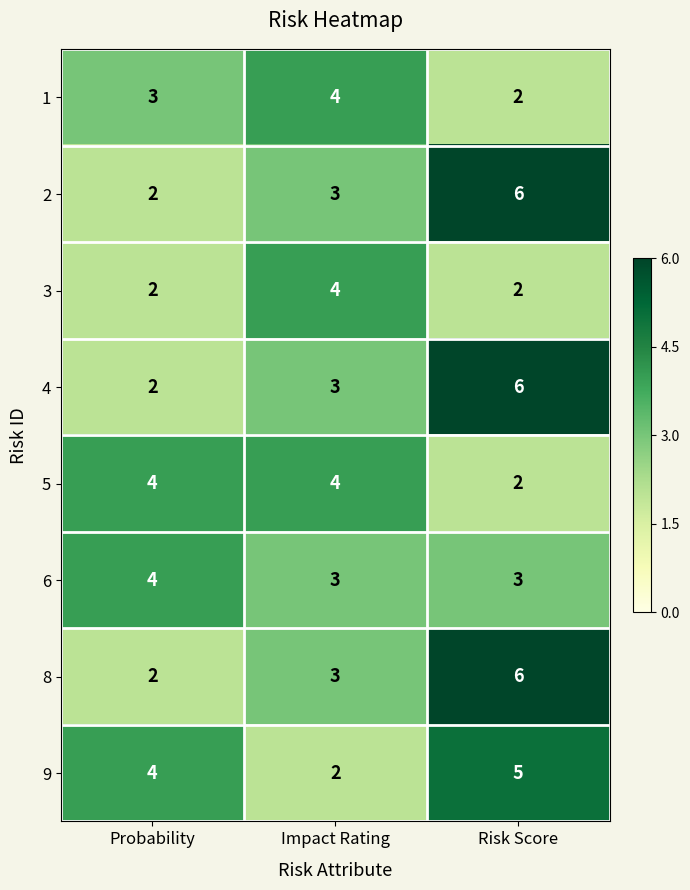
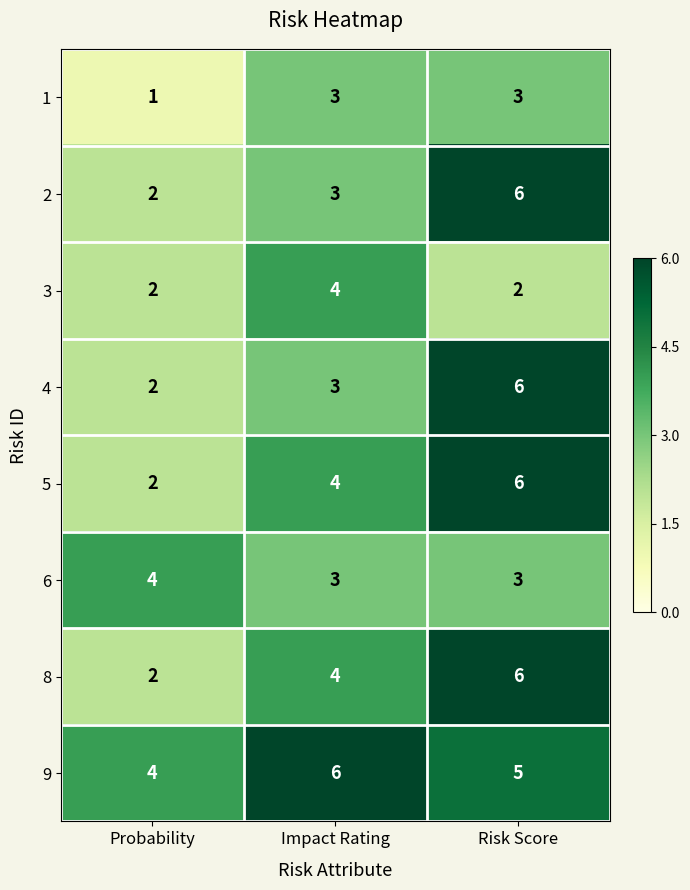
1, Probability: 3 -> 1
1, Impact Rating: 4 -> 3
1, Risk Score: 2 -> 3
5, Probability: 4 -> 2
5, Risk Score: 2 -> 6
8, Impact Rating: 3 -> 4
9, Impact Rating: 2 -> 6
